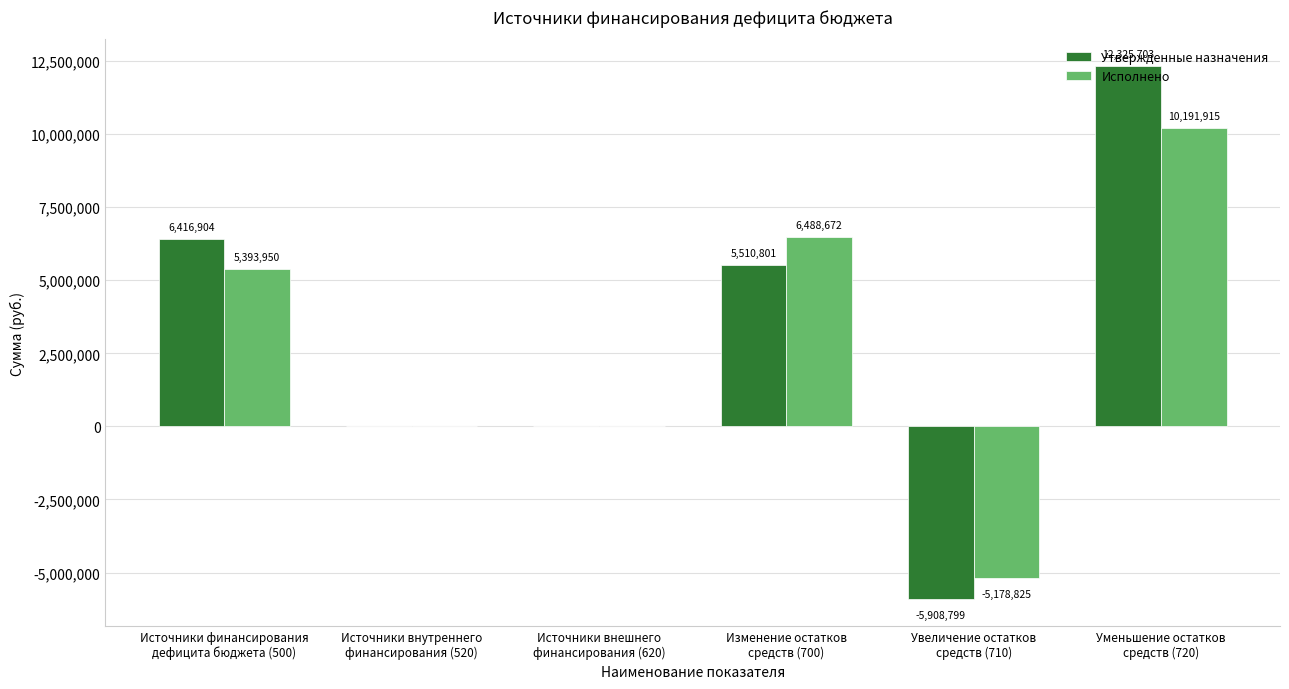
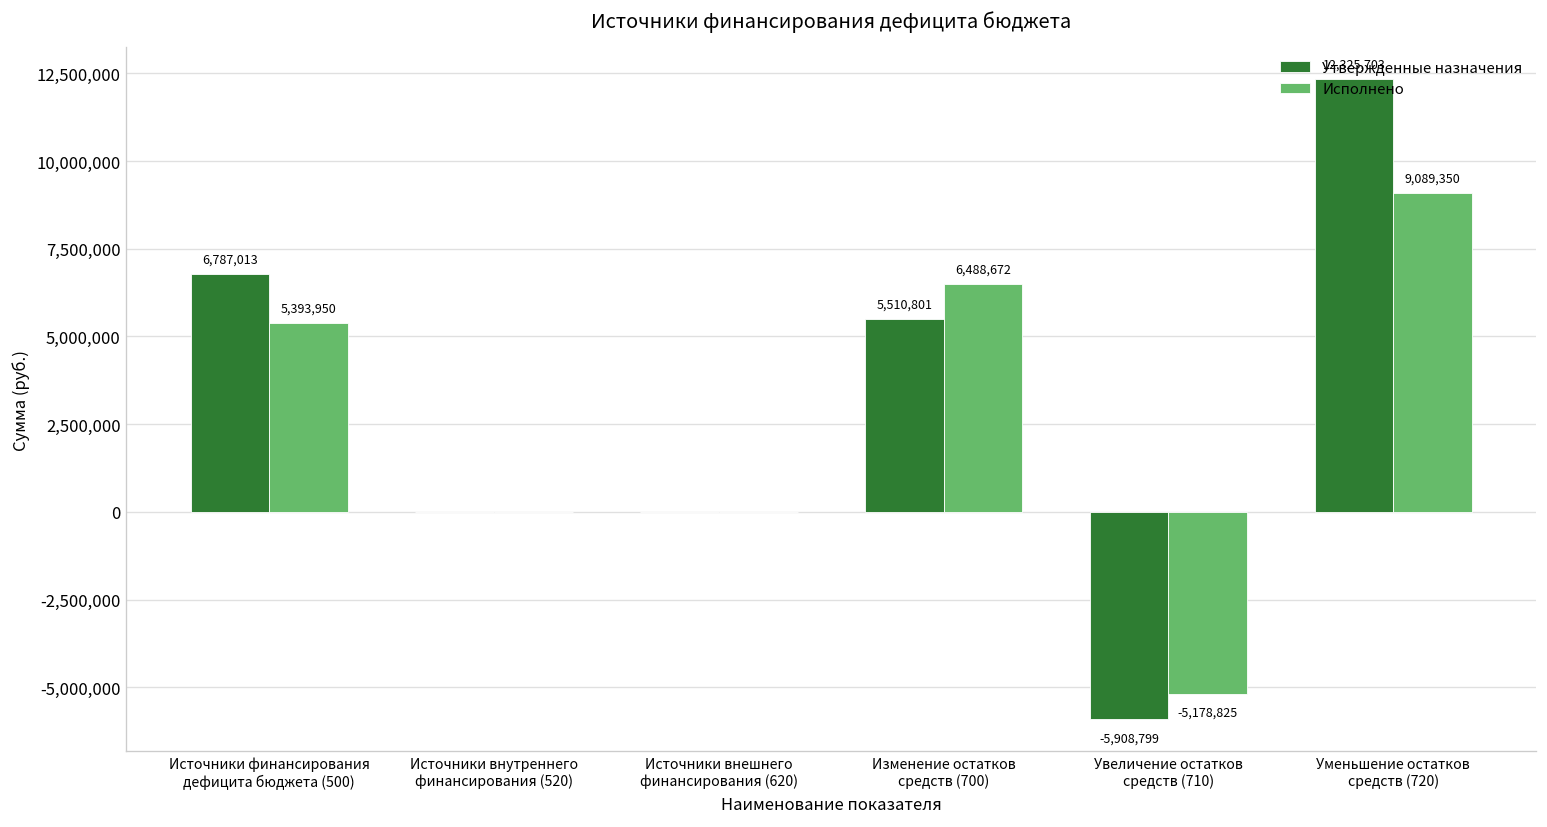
Утвержденные назначения, Источники финансирования дефицита бюджета (500): 6,416,904 -> 6,787,013
Исполнено, Уменьшение остатков средств (720): 10,191,915 -> 9,089,350
